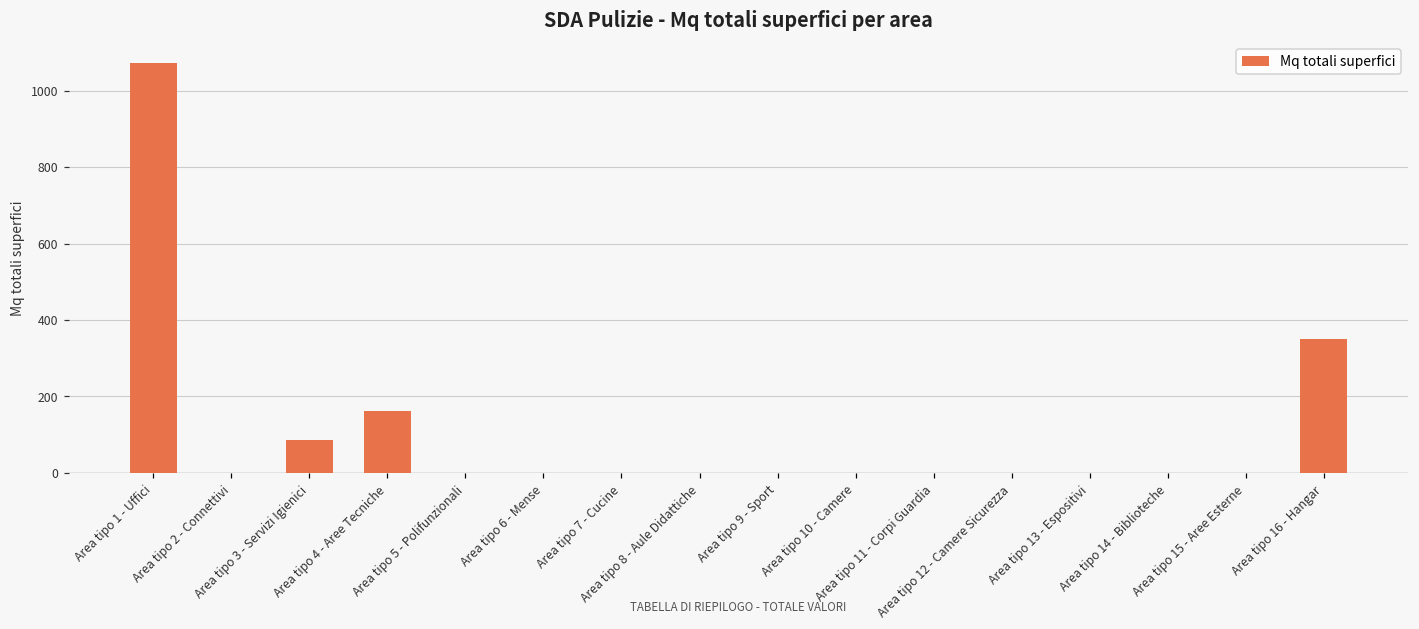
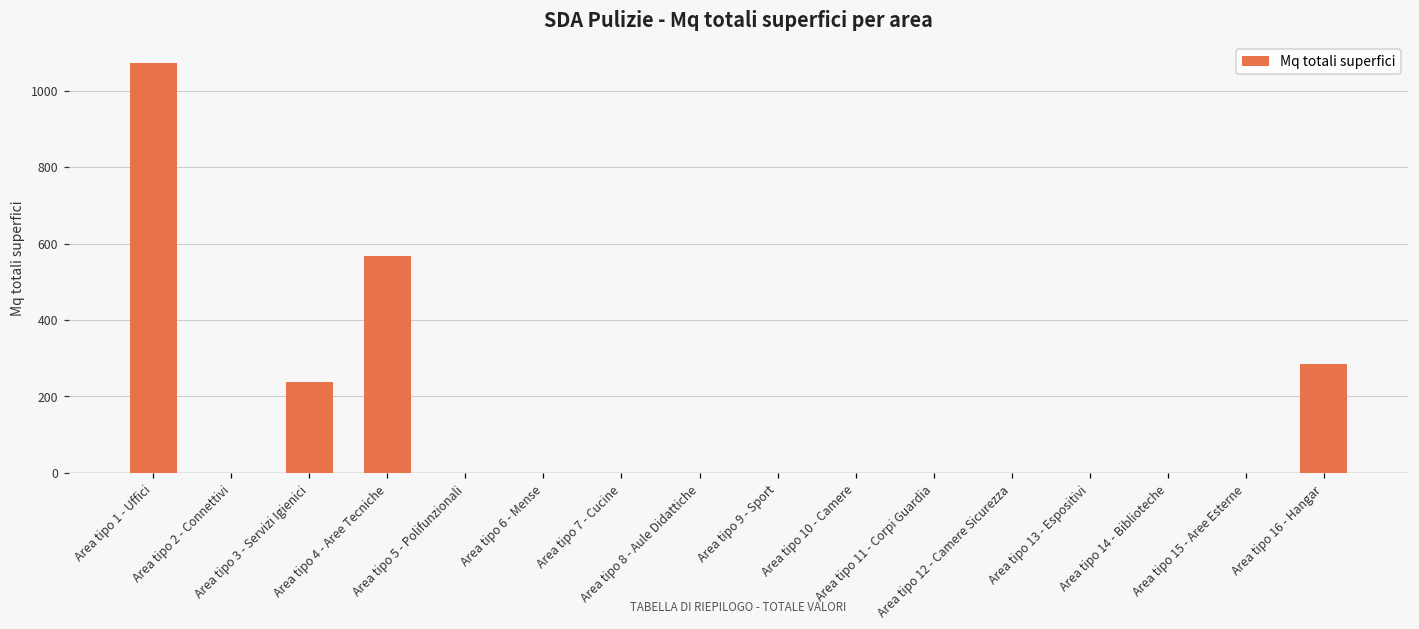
Area tipo 3 - Servizi Igienici: 90 -> 240
Area tipo 4 - Aree Tecniche: 160 -> 570
Area tipo 16 - Hangar: 350 -> 290
